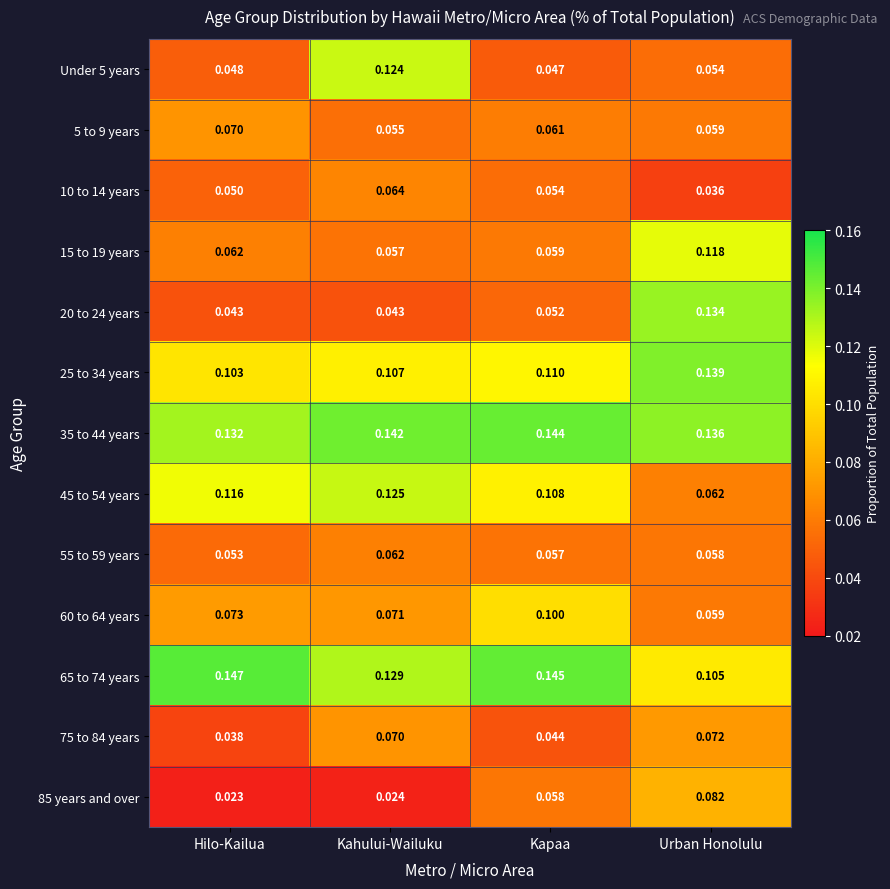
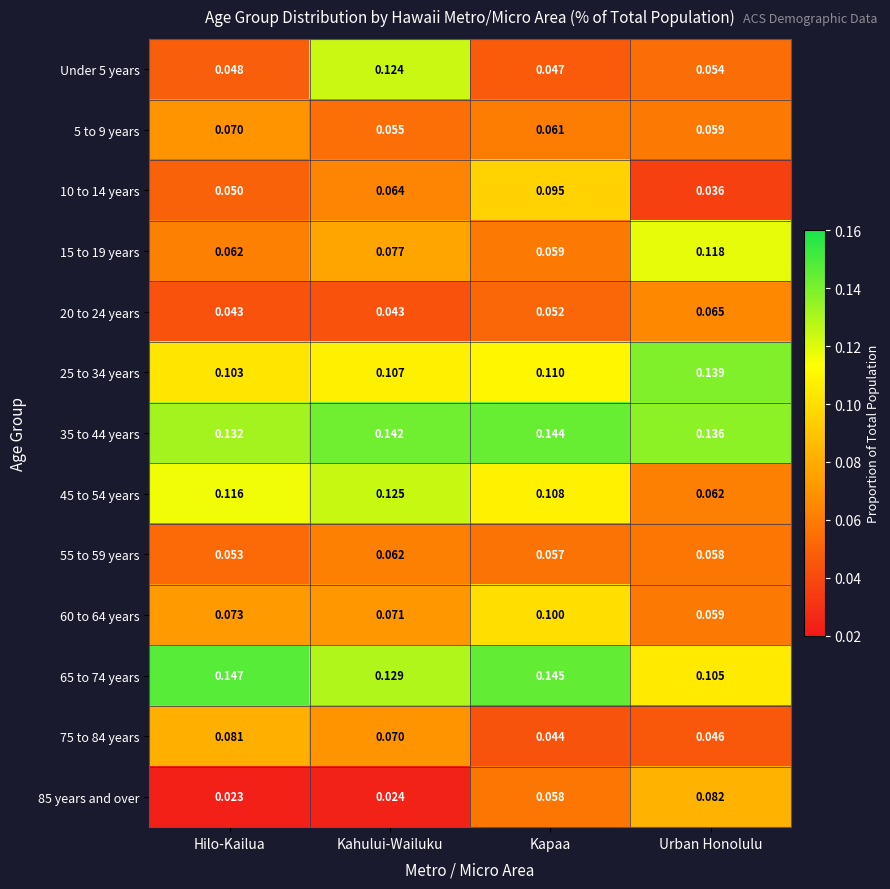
10 to 14 years, Kapaa: 0.054 -> 0.095
15 to 19 years, Kahului-Wailuku: 0.057 -> 0.077
20 to 24 years, Urban Honolulu: 0.134 -> 0.065
75 to 84 years, Hilo-Kailua: 0.038 -> 0.081
75 to 84 years, Urban Honolulu: 0.072 -> 0.046
